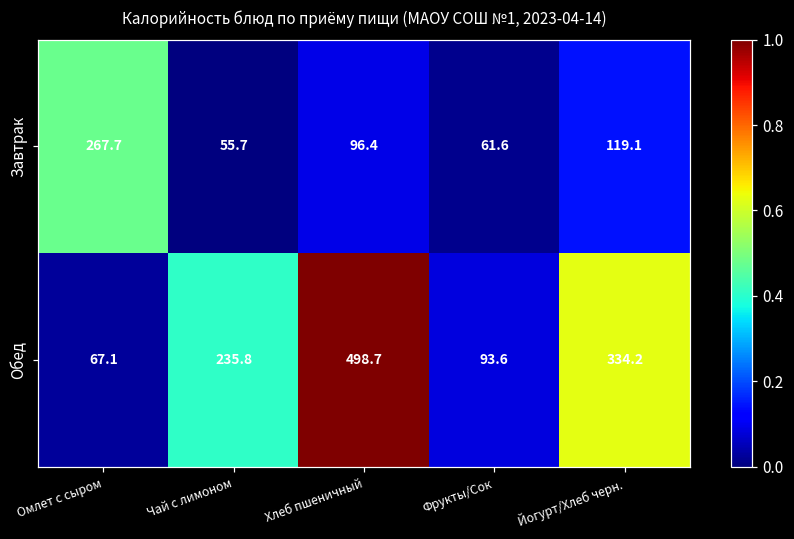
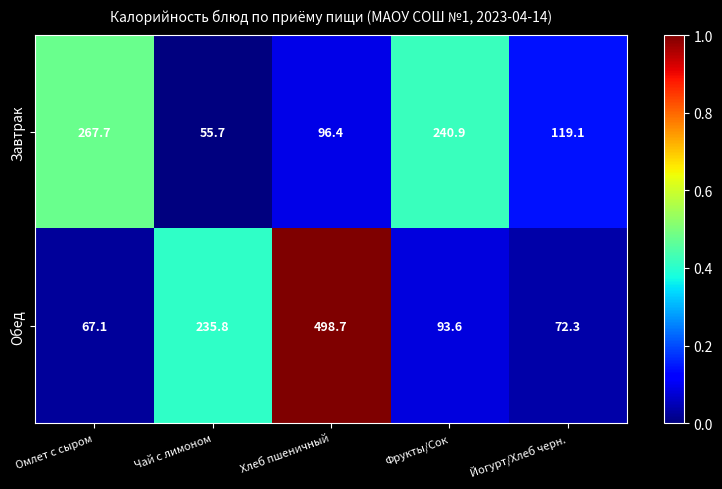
Завтрак, Фрукты/Сок: 61.6 -> 240.9
Обед, Йогурт/Хлеб черн.: 334.2 -> 72.3
